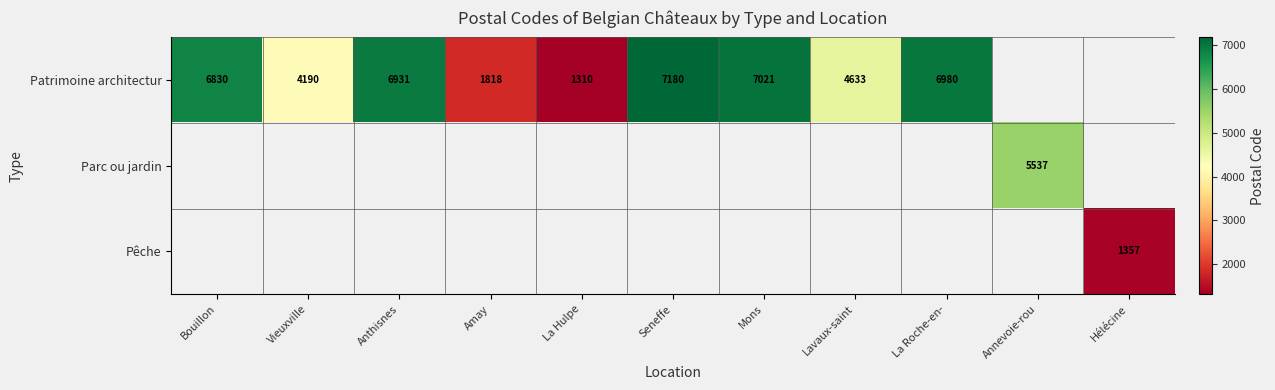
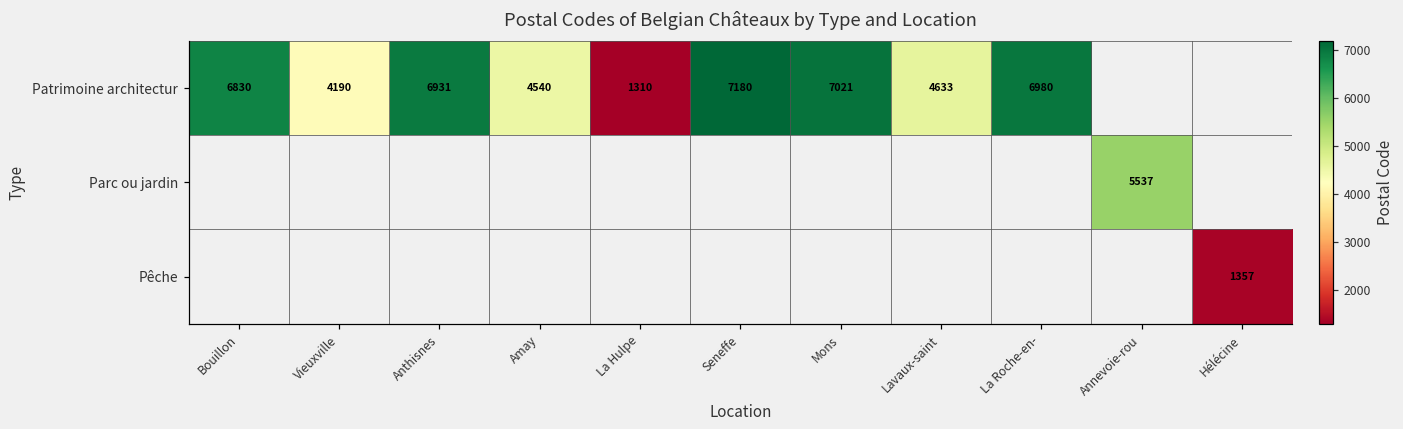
Patrimoine architectur, Amay: 1818 -> 4540
